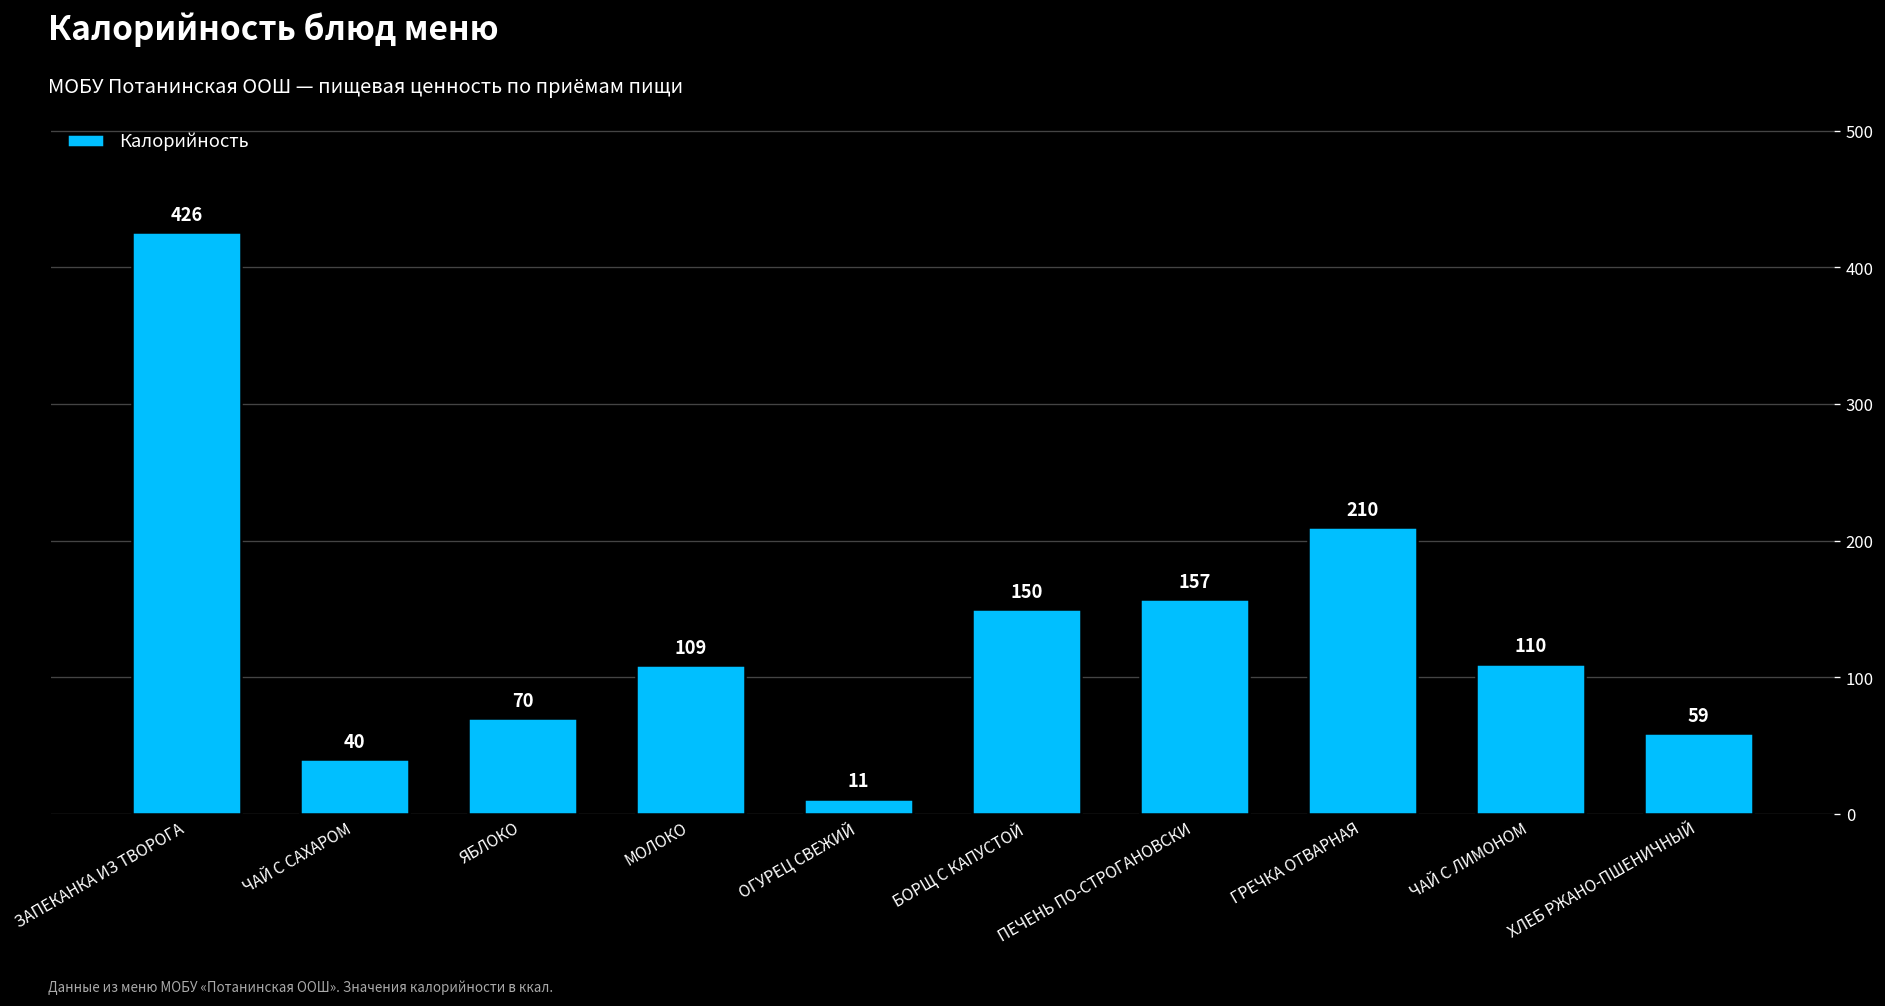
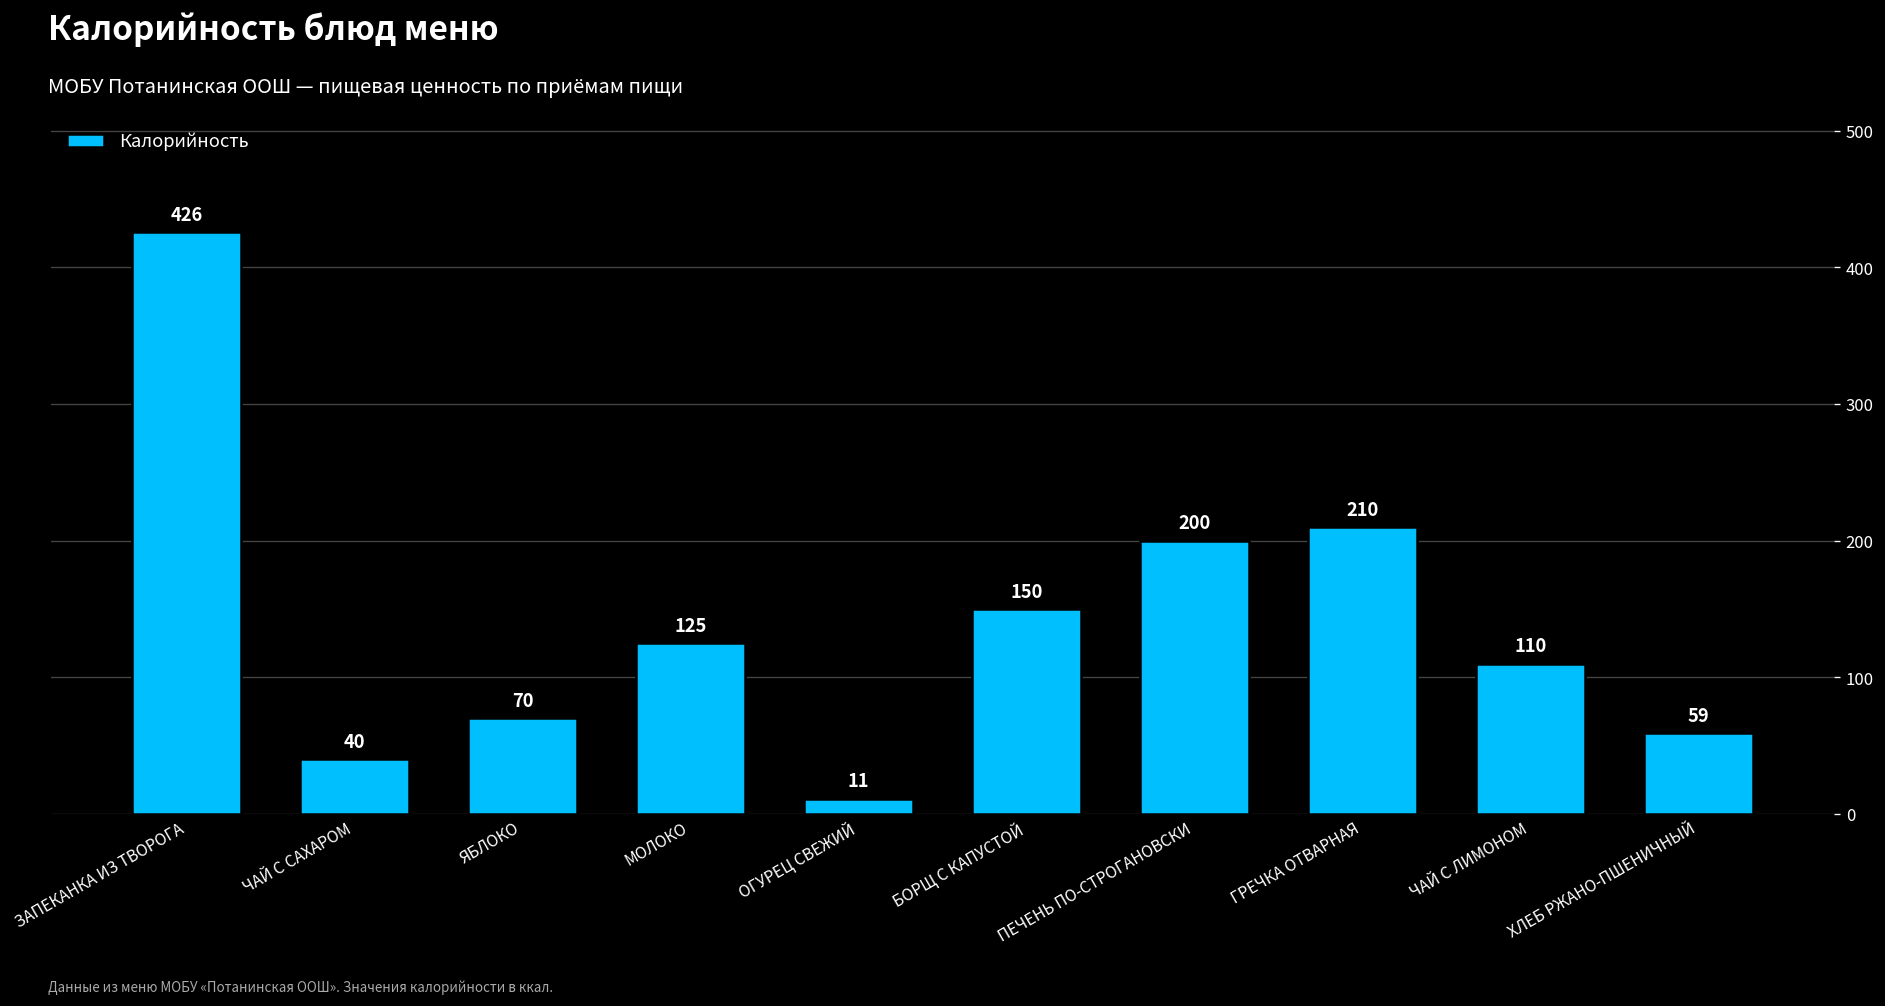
МОЛОКО: 109 -> 125
ПЕЧЕНЬ ПО-СТРОГАНОВСКИ: 157 -> 200
